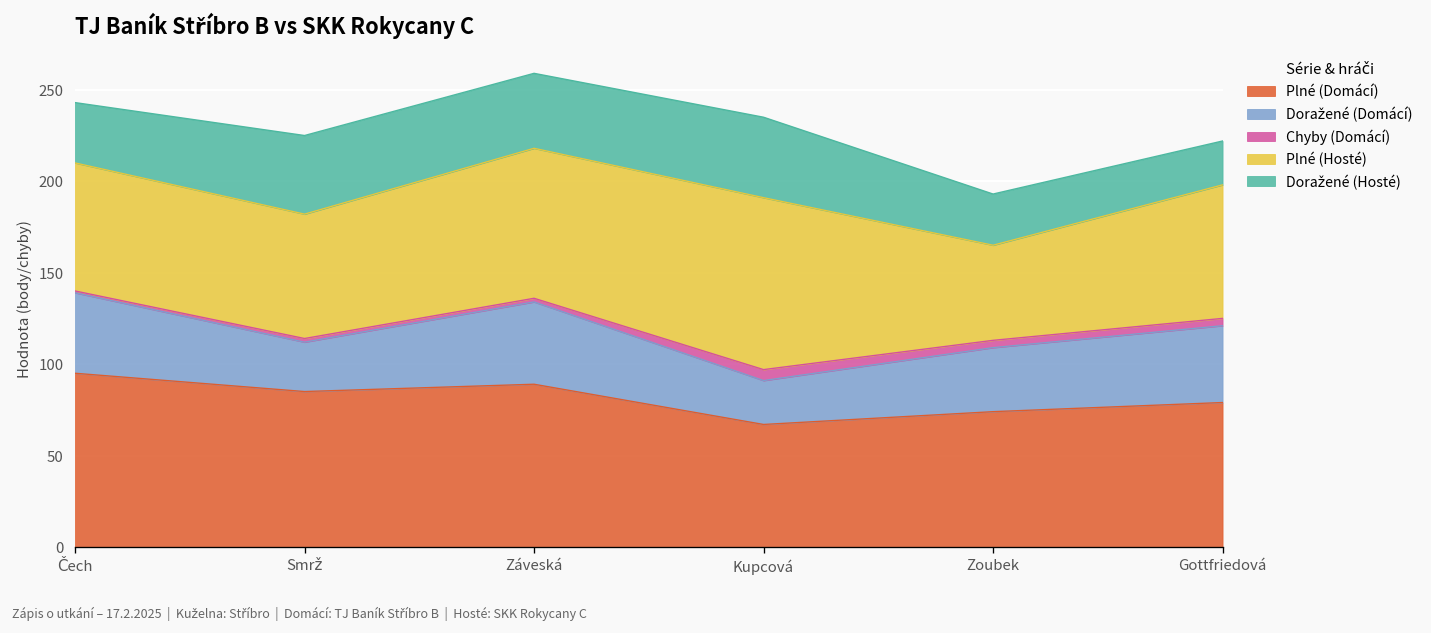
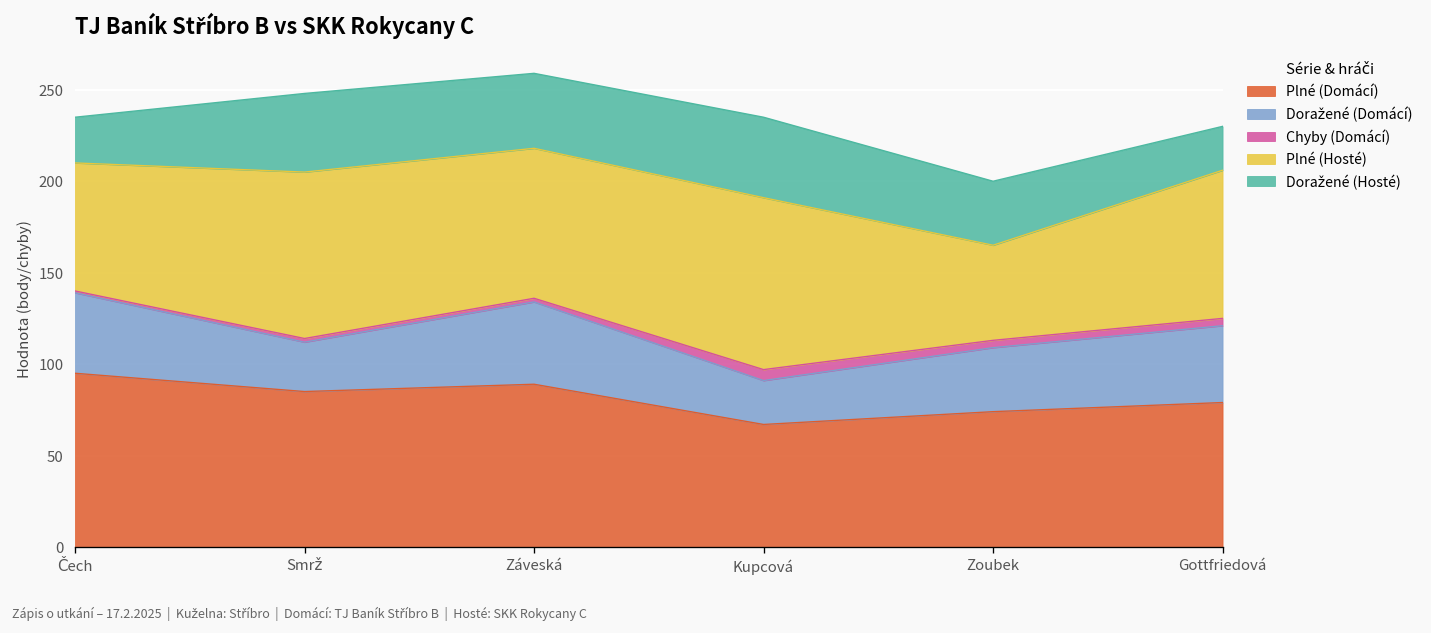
Doražené (Hosté), Čech: 33 -> 25
Plné (Hosté), Smrž: 68 -> 91
Doražené (Hosté), Zoubek: 28 -> 35
Plné (Hosté), Gottfriedová: 73 -> 81
